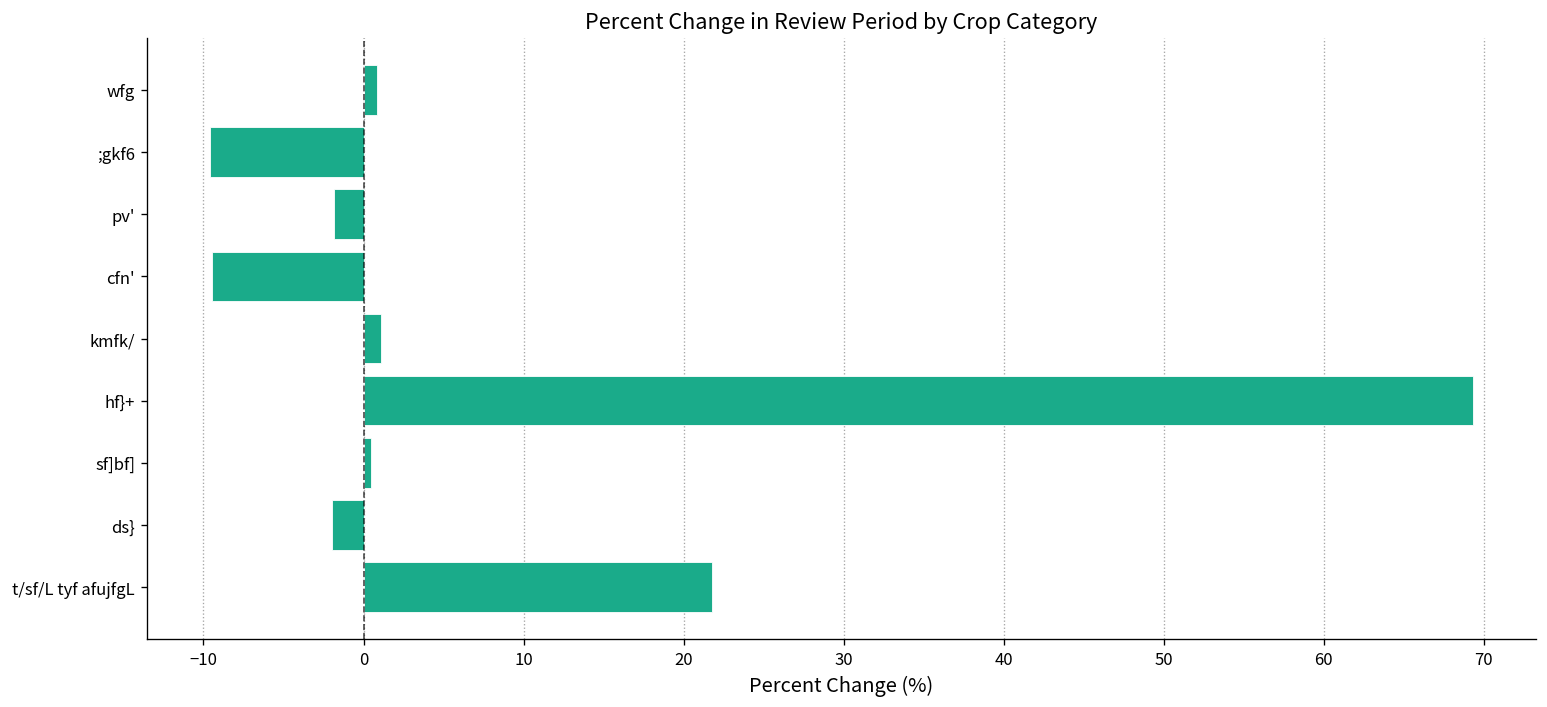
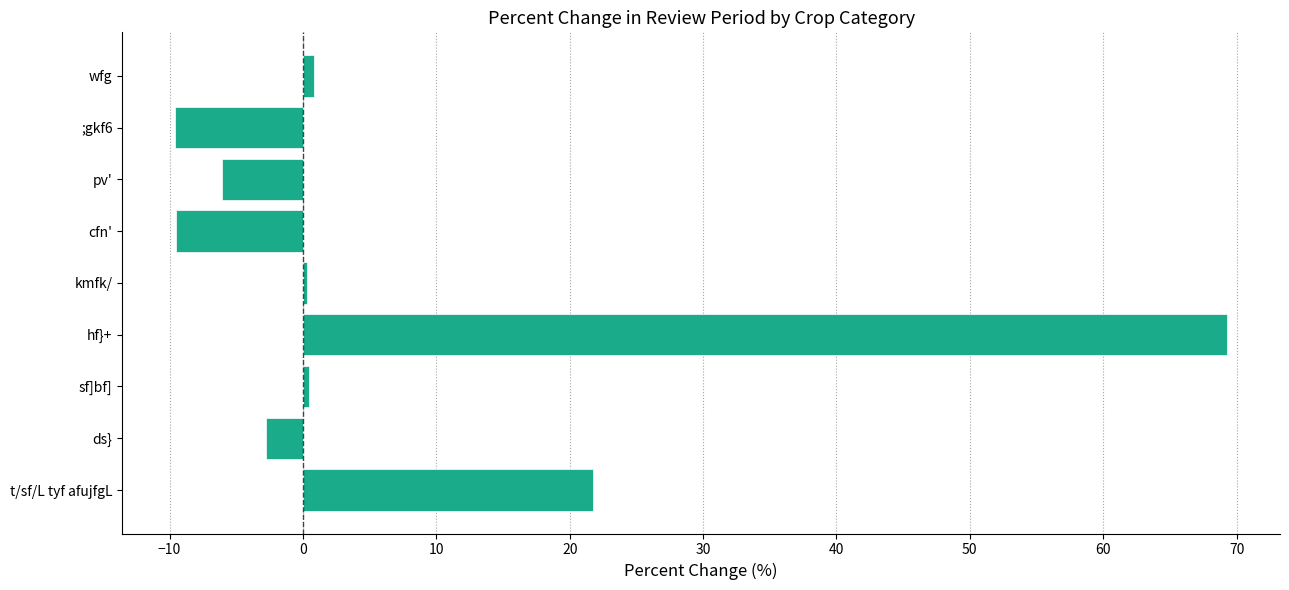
pv': -1.8 -> -6.1
kmfk/: 1.1 -> 0.3
ds}: -1.9 -> -2.8
